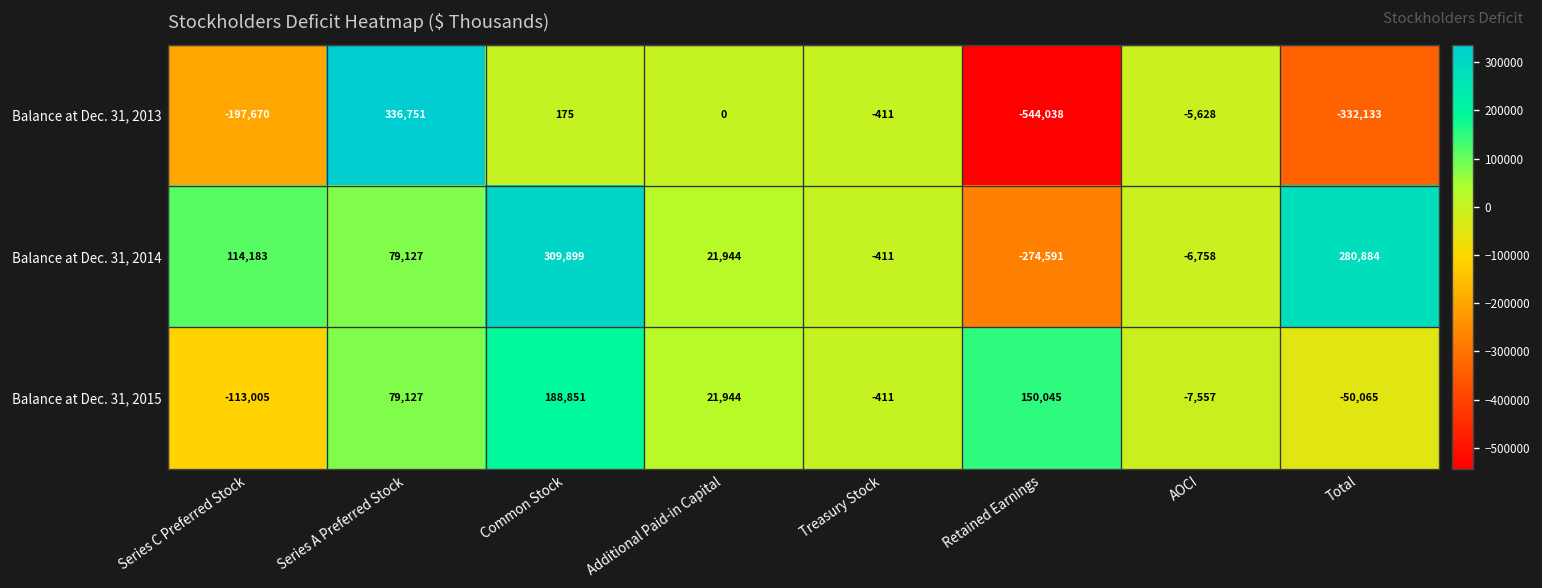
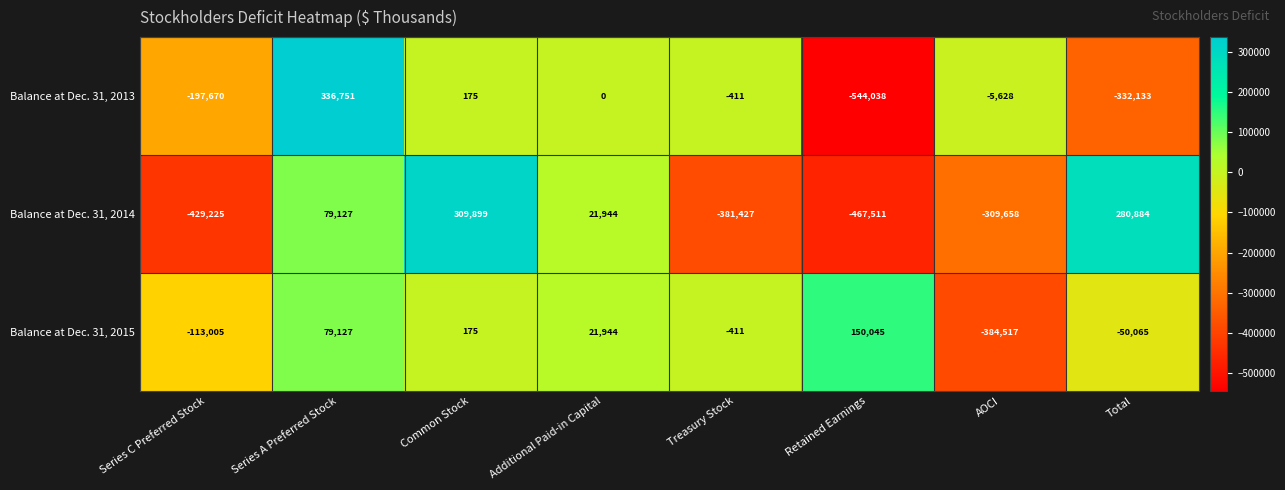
Balance at Dec. 31, 2014, Series C Preferred Stock: 114,183 -> -429,225
Balance at Dec. 31, 2014, Treasury Stock: -411 -> -381,427
Balance at Dec. 31, 2014, Retained Earnings: -274,591 -> -467,511
Balance at Dec. 31, 2014, AOCI: -6,758 -> -309,658
Balance at Dec. 31, 2015, Common Stock: 188,851 -> 175
Balance at Dec. 31, 2015, AOCI: -7,557 -> -384,517
